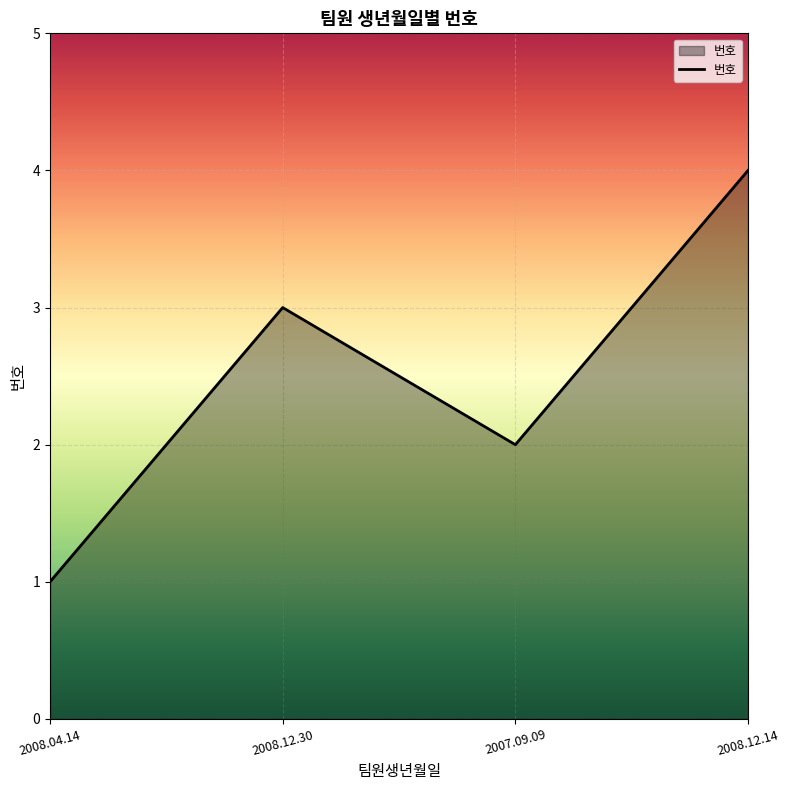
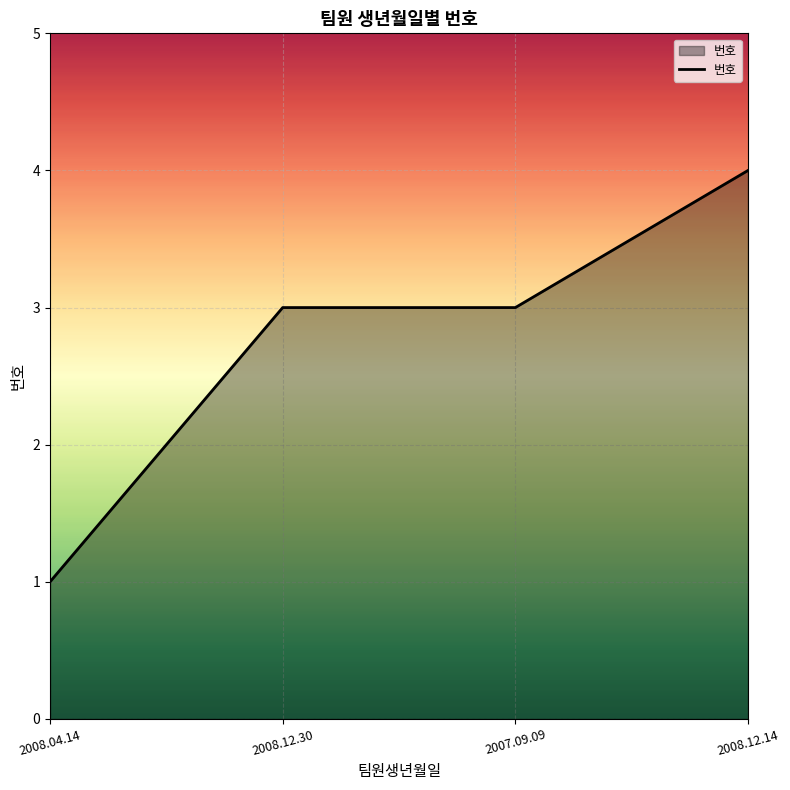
2007.09.09: 2 -> 3
